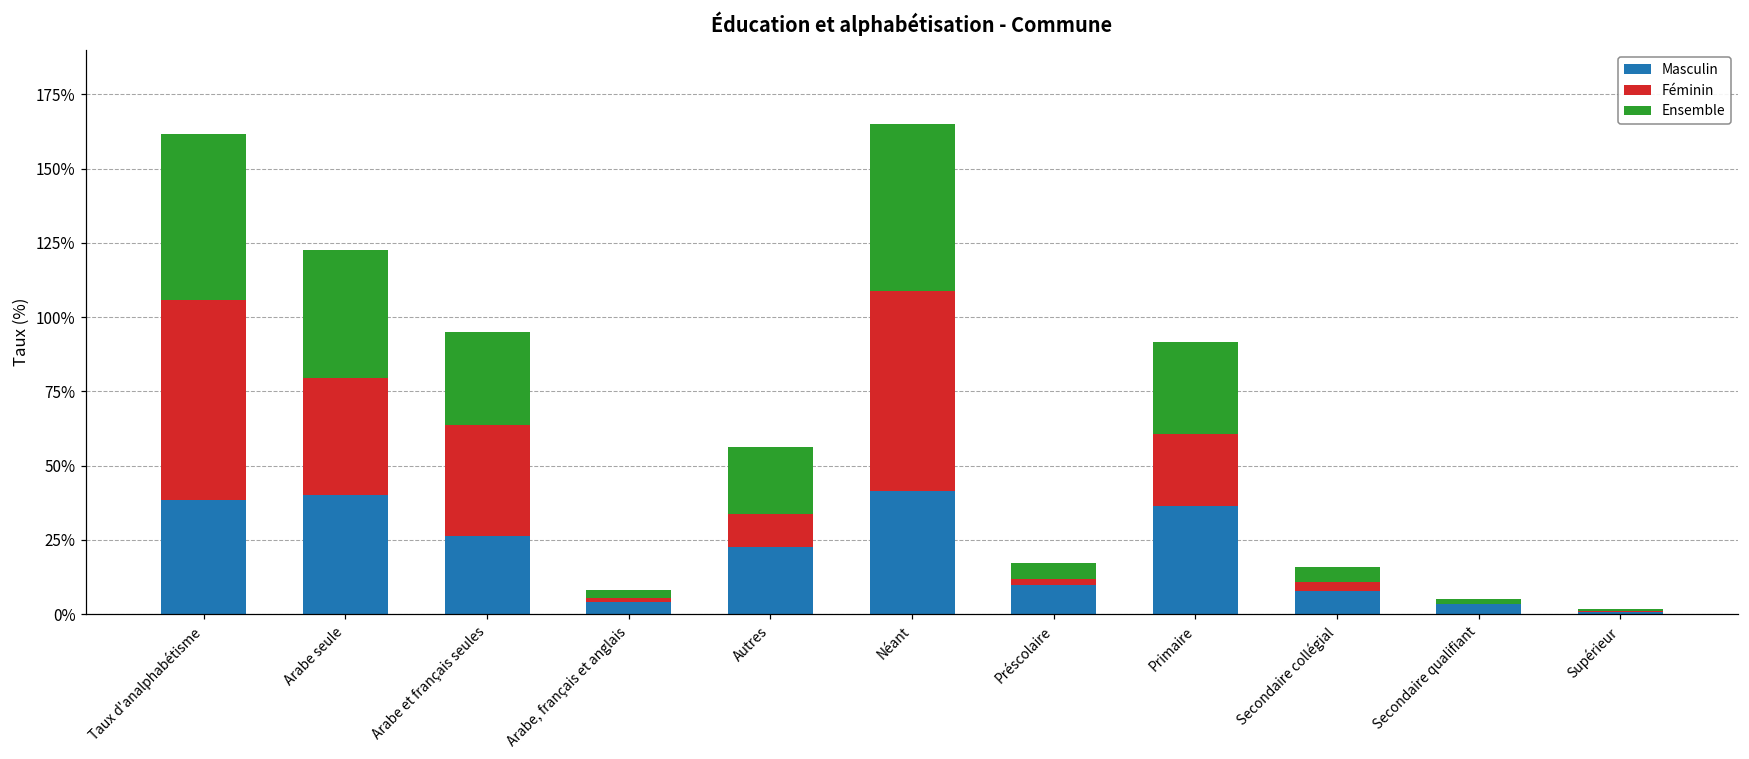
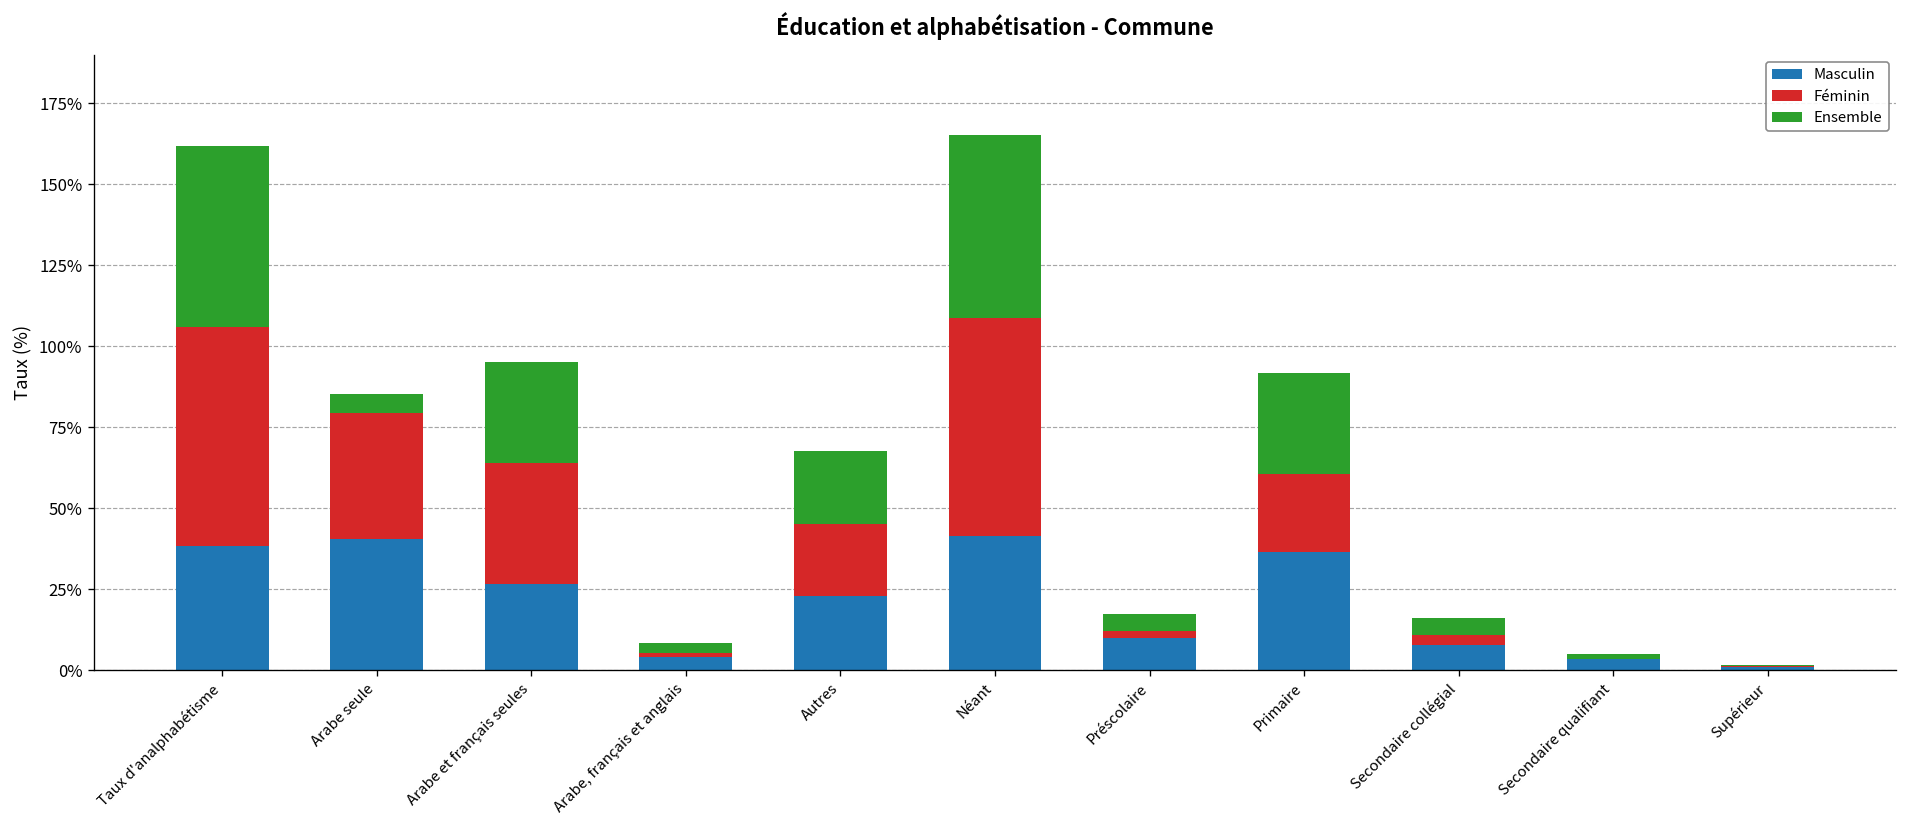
Ensemble, Arabe seule: 43% -> 6%
Féminin, Autres: 11% -> 22%
